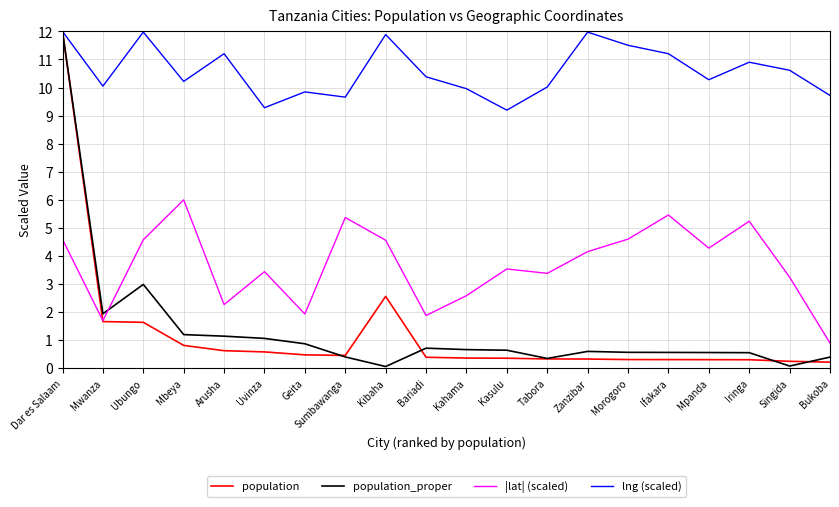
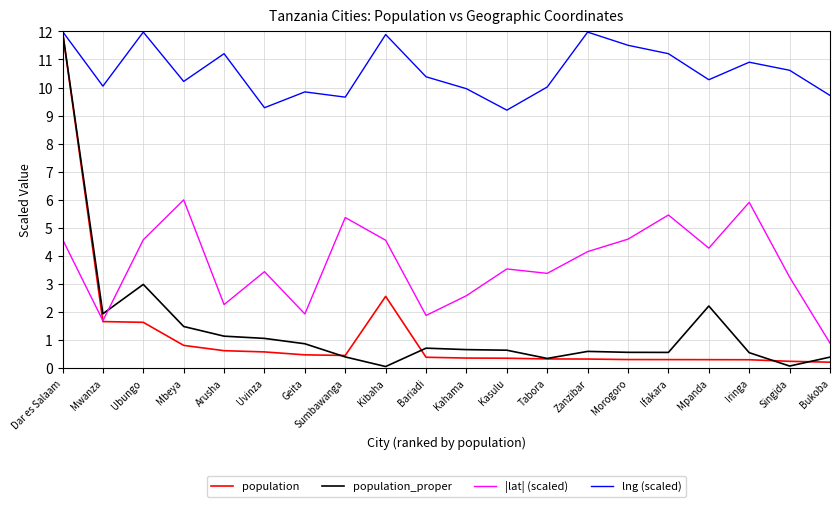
population_proper, Mbeya: 1.2 -> 1.5
population_proper, Mpanda: 0.6 -> 2.2
|lat| (scaled), Iringa: 5.2 -> 5.9
